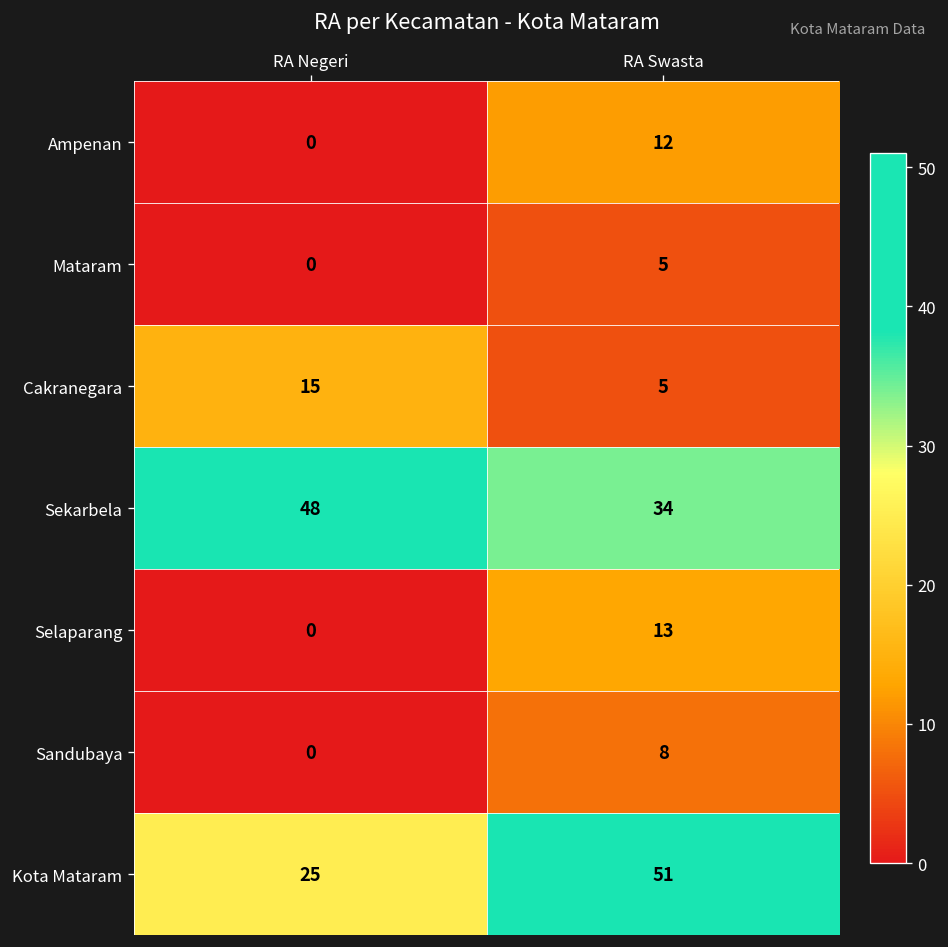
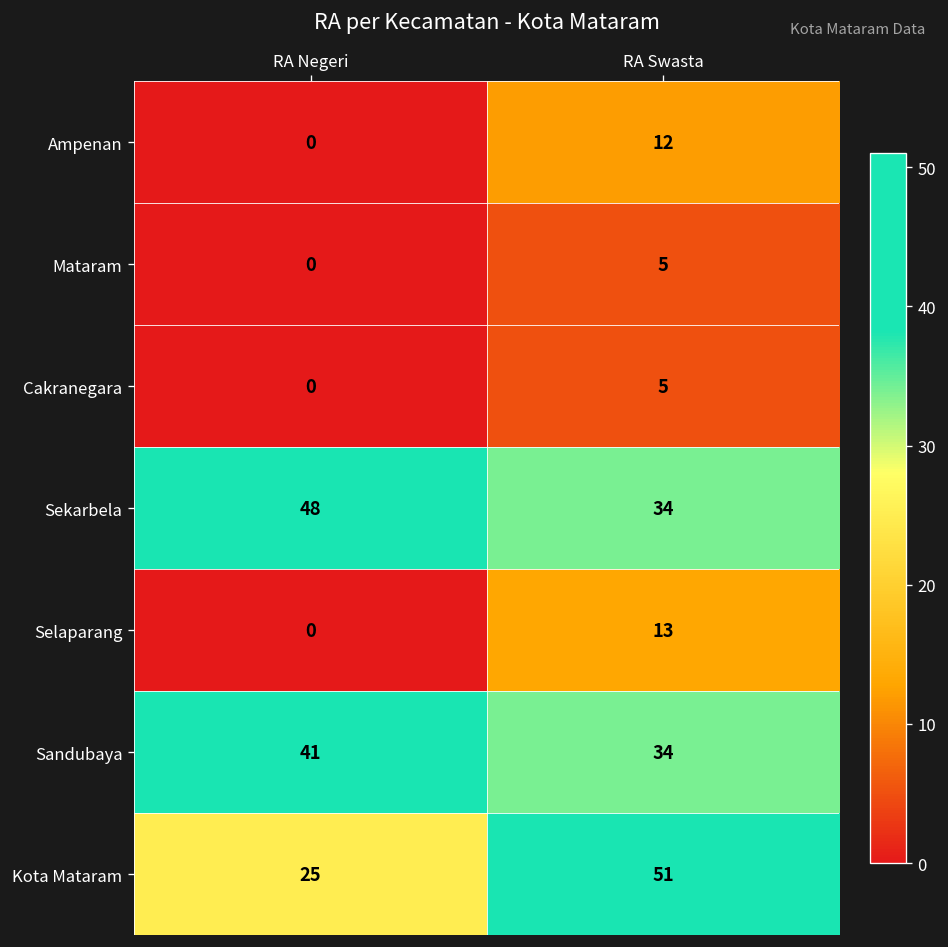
Cakranegara, RA Negeri: 15 -> 0
Sandubaya, RA Negeri: 0 -> 41
Sandubaya, RA Swasta: 8 -> 34
